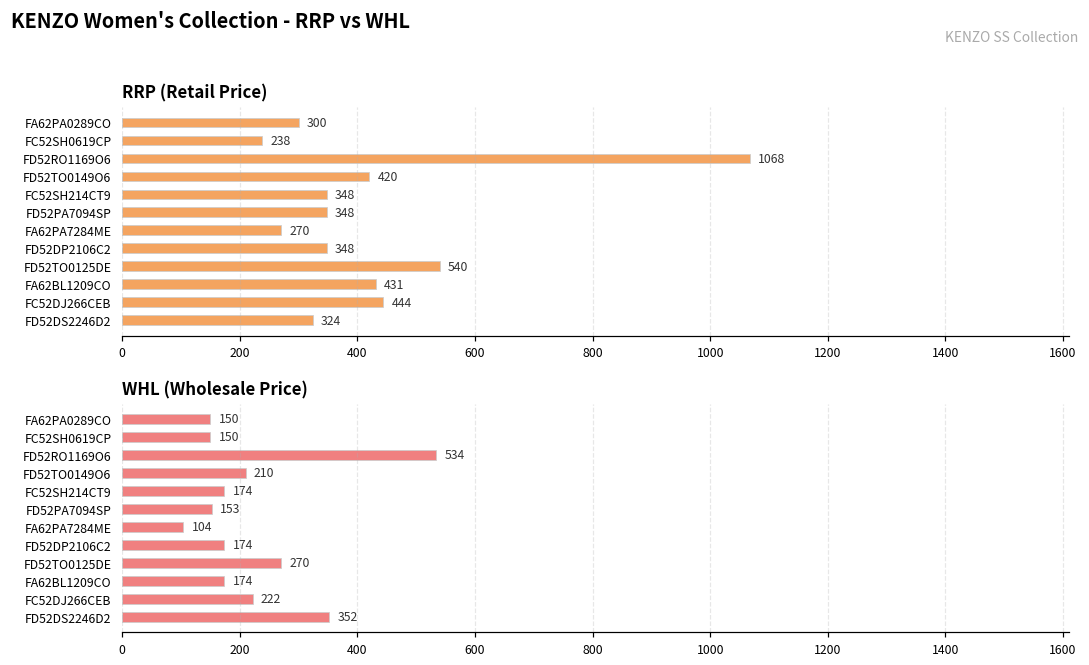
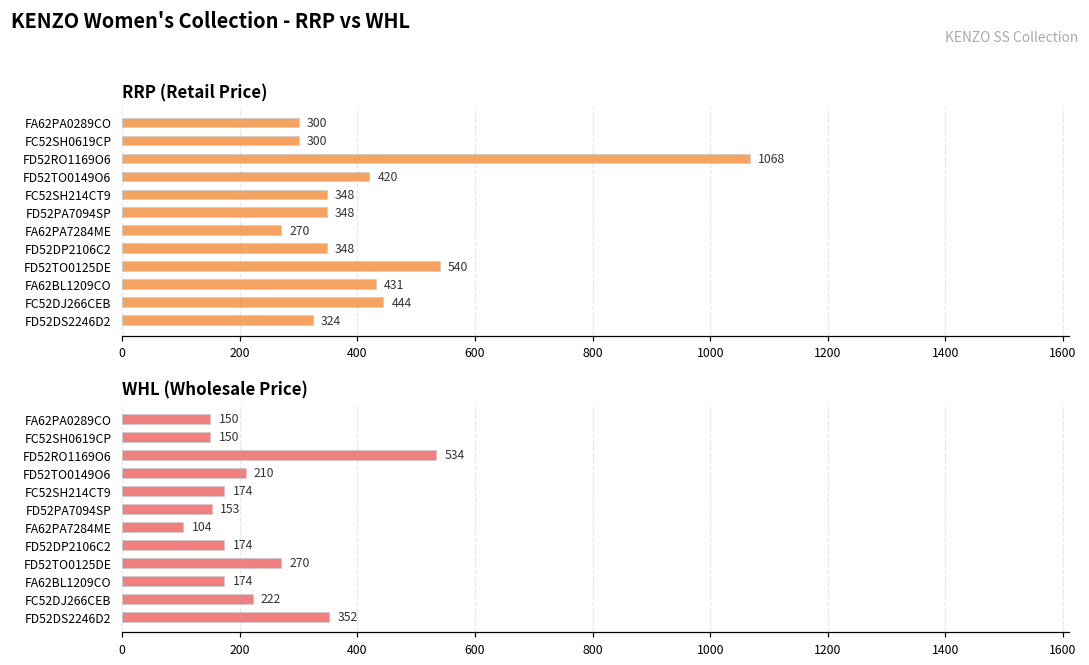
RRP (Retail Price), FC52SH0619CP: 238 -> 300
